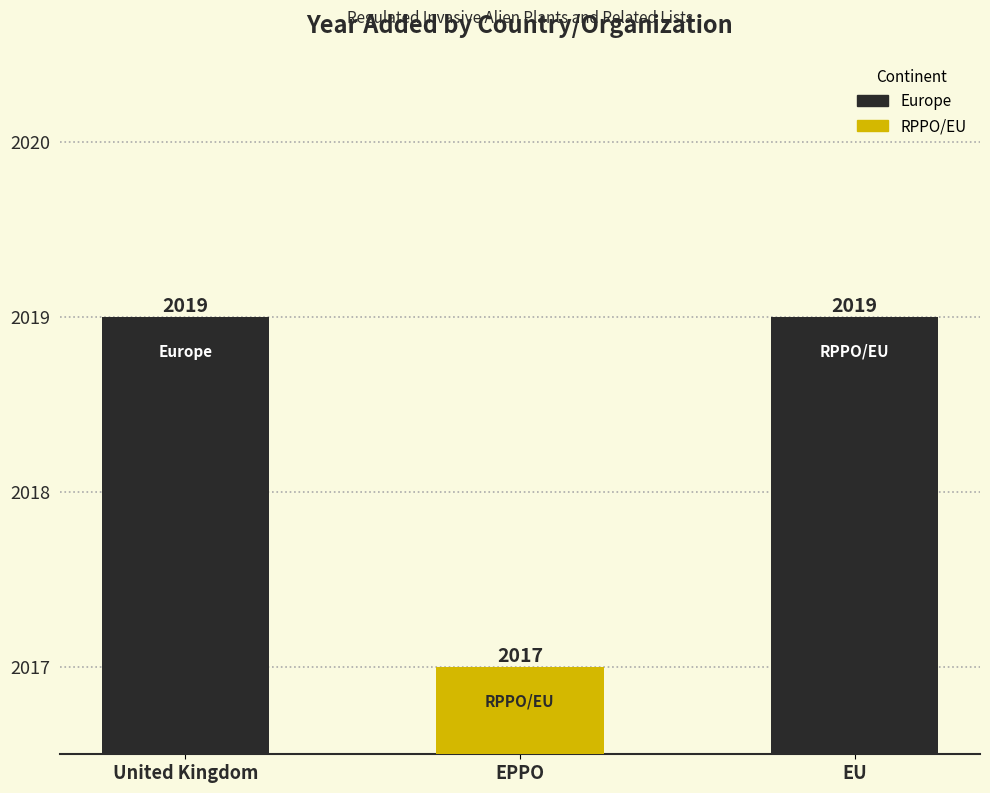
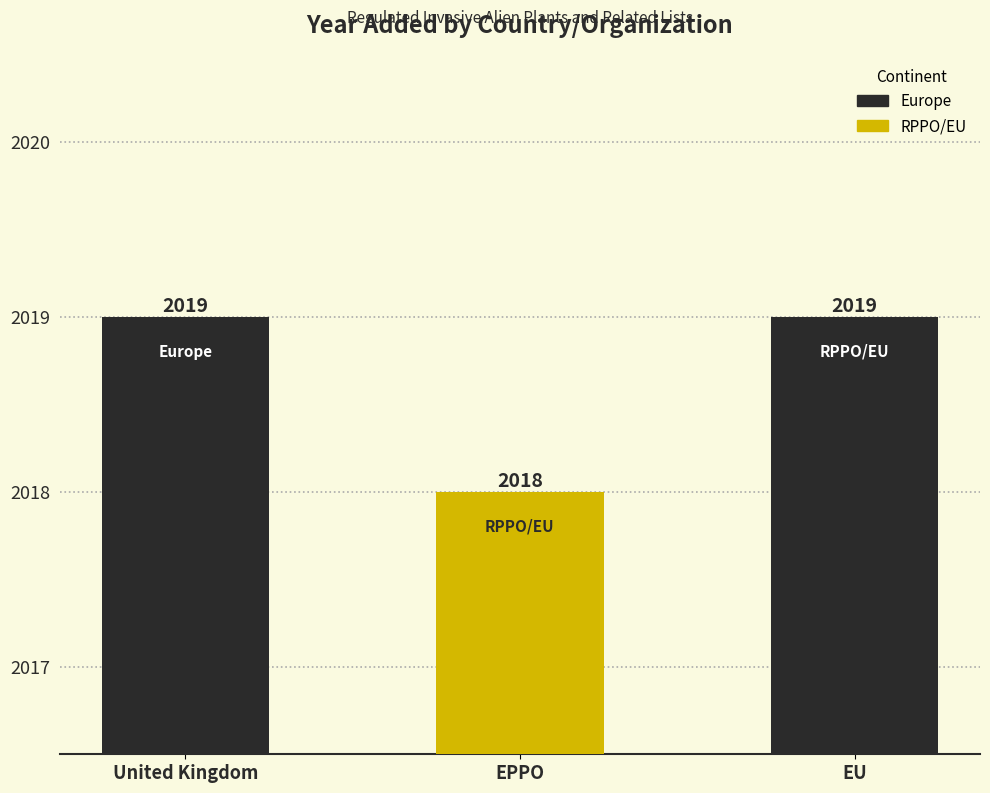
EPPO: 2017 -> 2018
